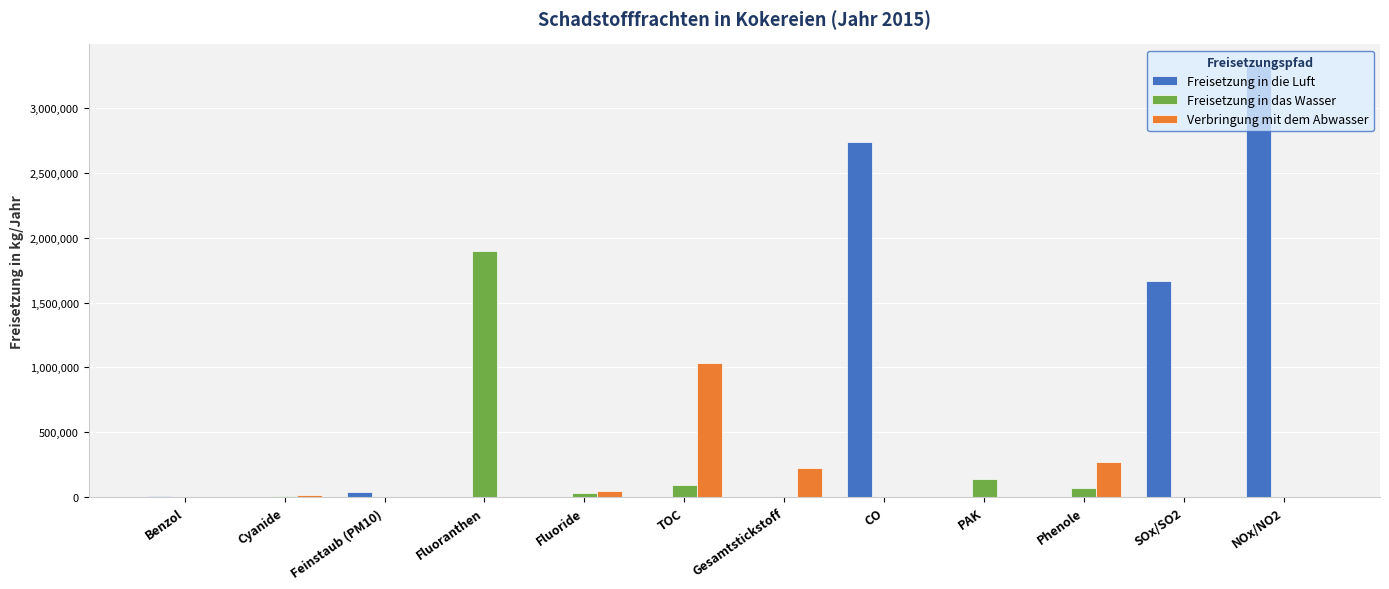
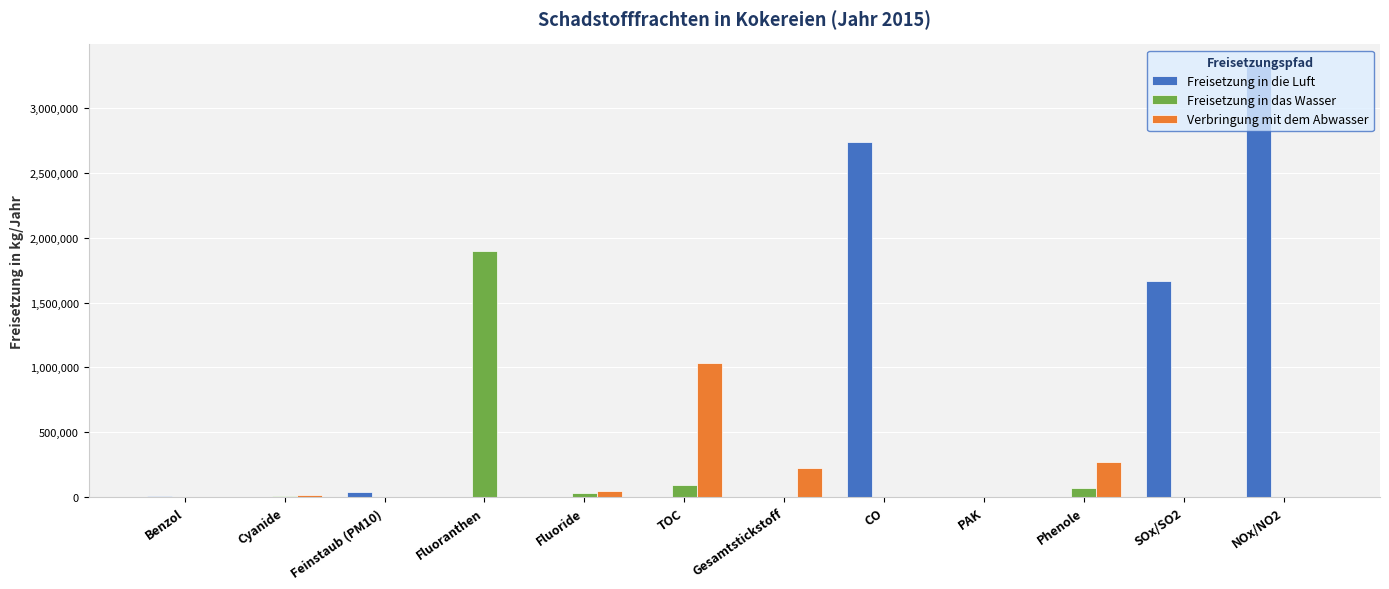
Freisetzung in das Wasser, PAK: 140,000 -> 0
